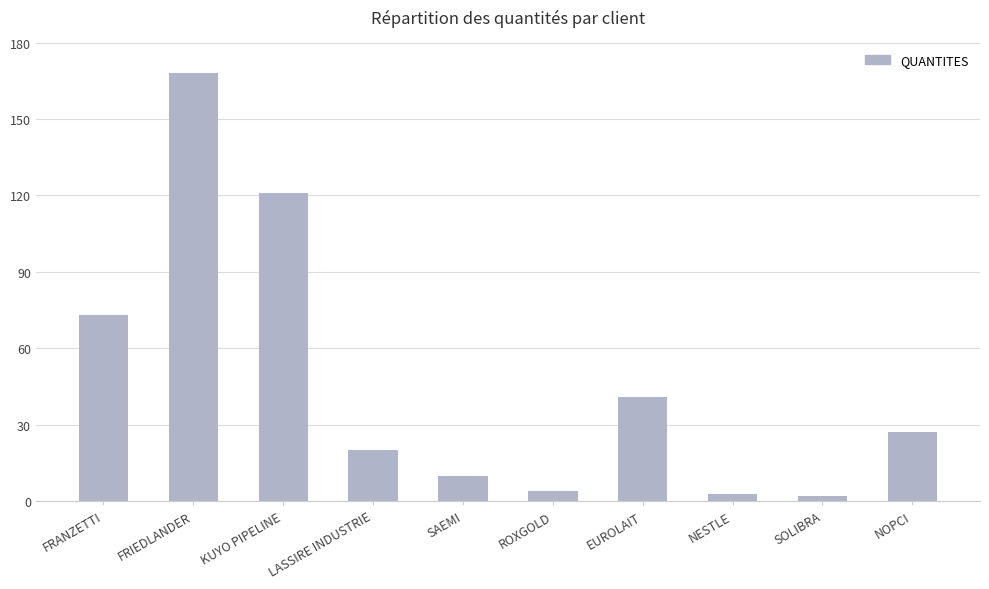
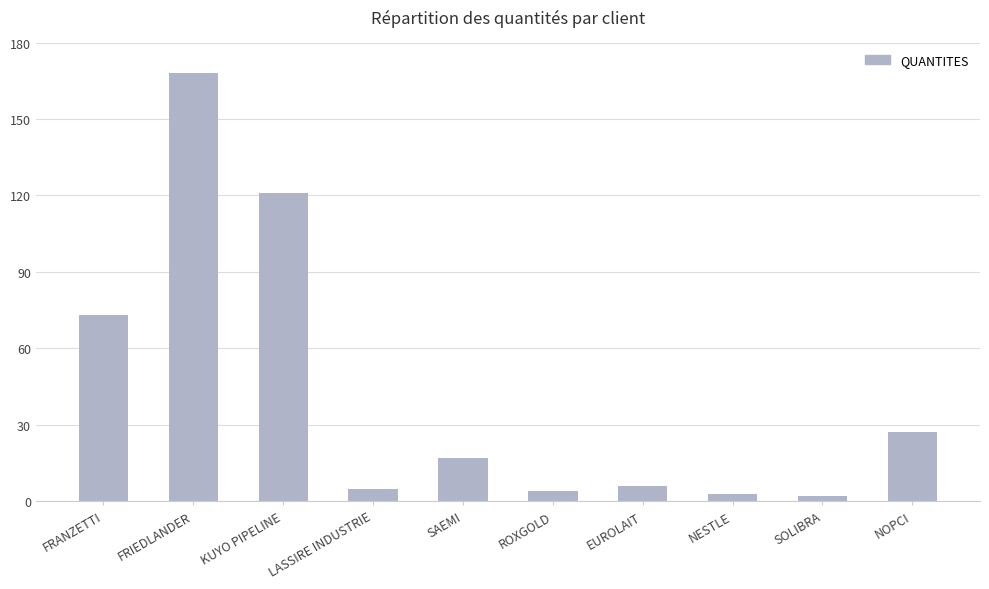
LASSIRE INDUSTRIE: 20 -> 5
SAEMI: 10 -> 17
EUROLAIT: 41 -> 6
